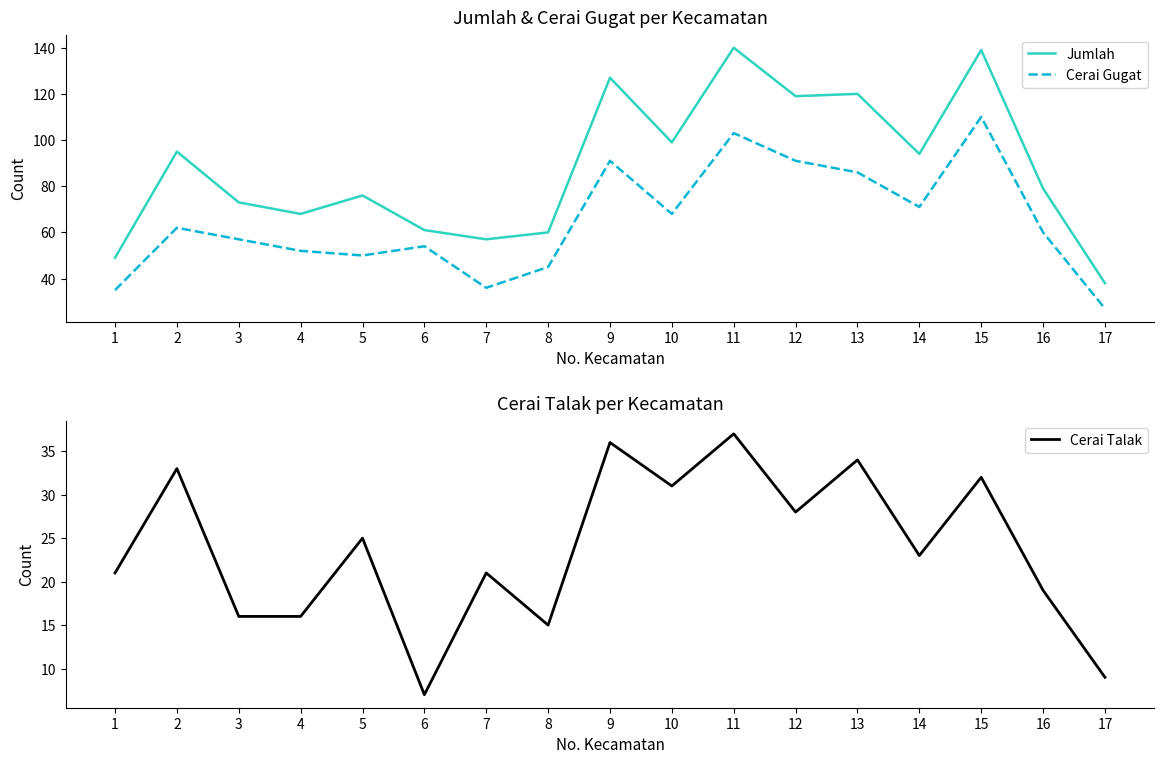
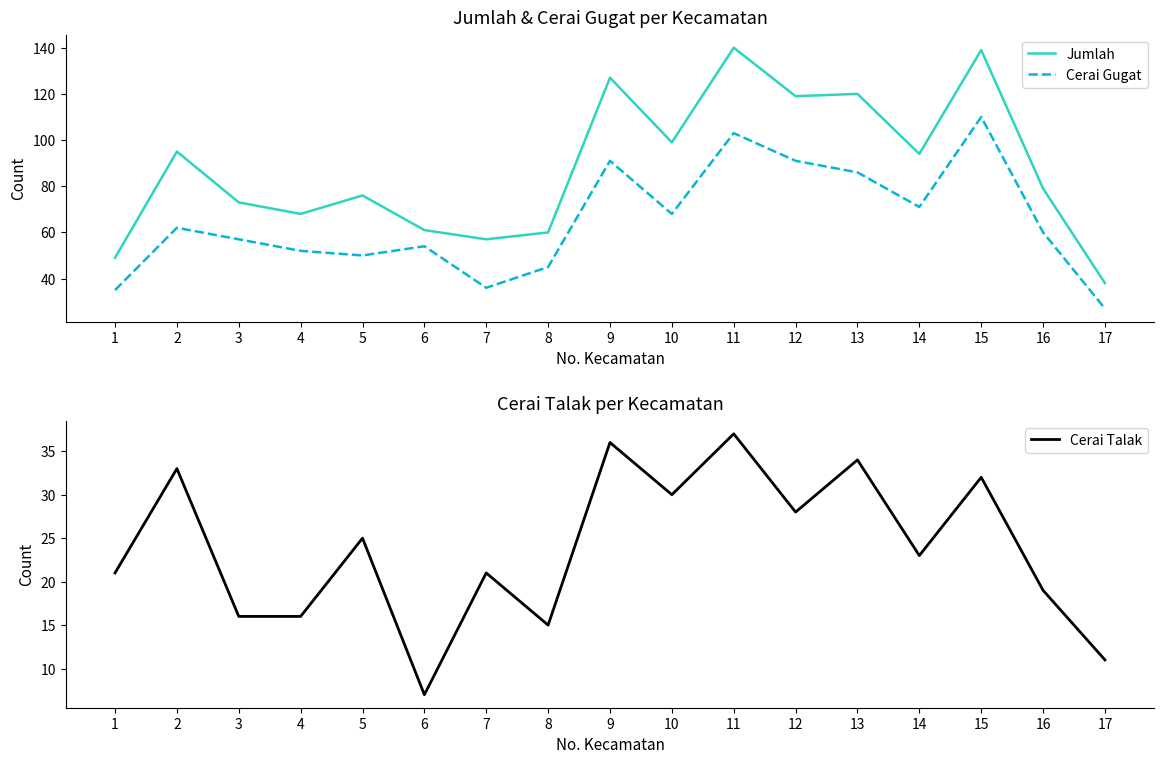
Cerai Talak per Kecamatan, 10: 31 -> 30
Cerai Talak per Kecamatan, 17: 9 -> 11
